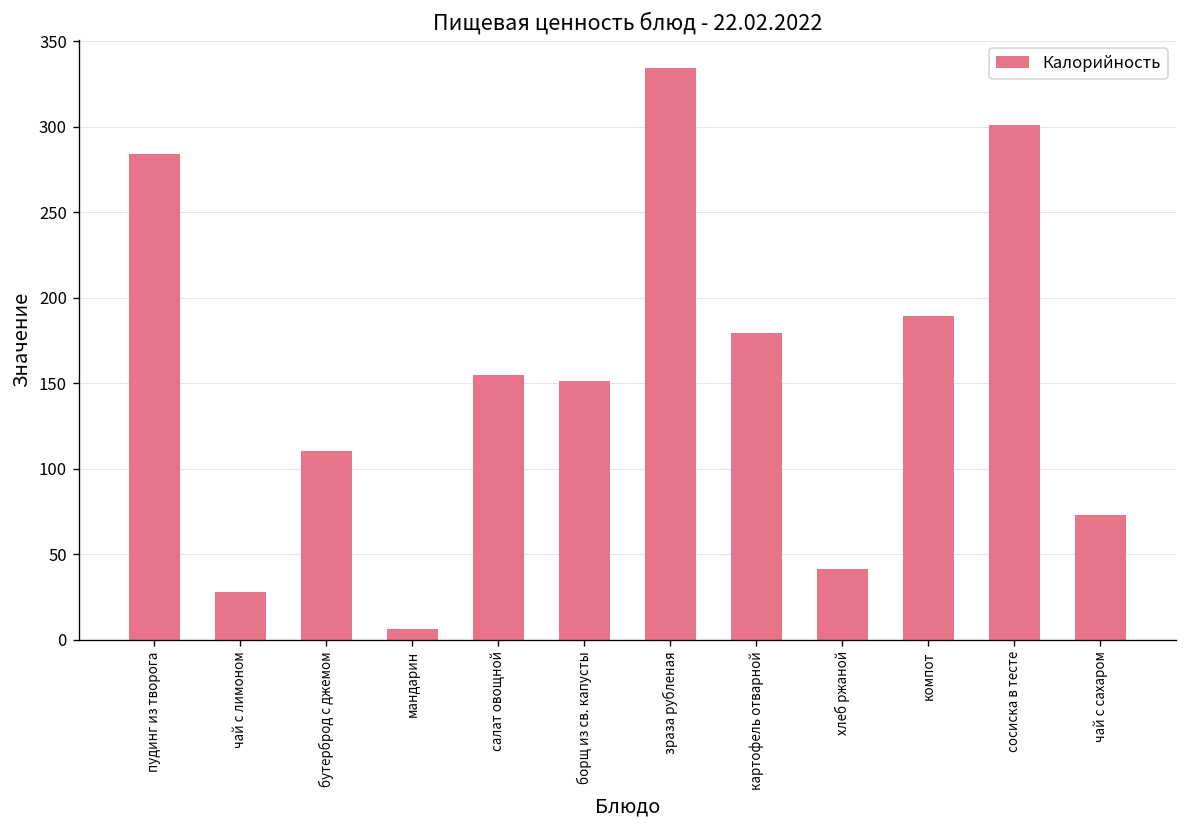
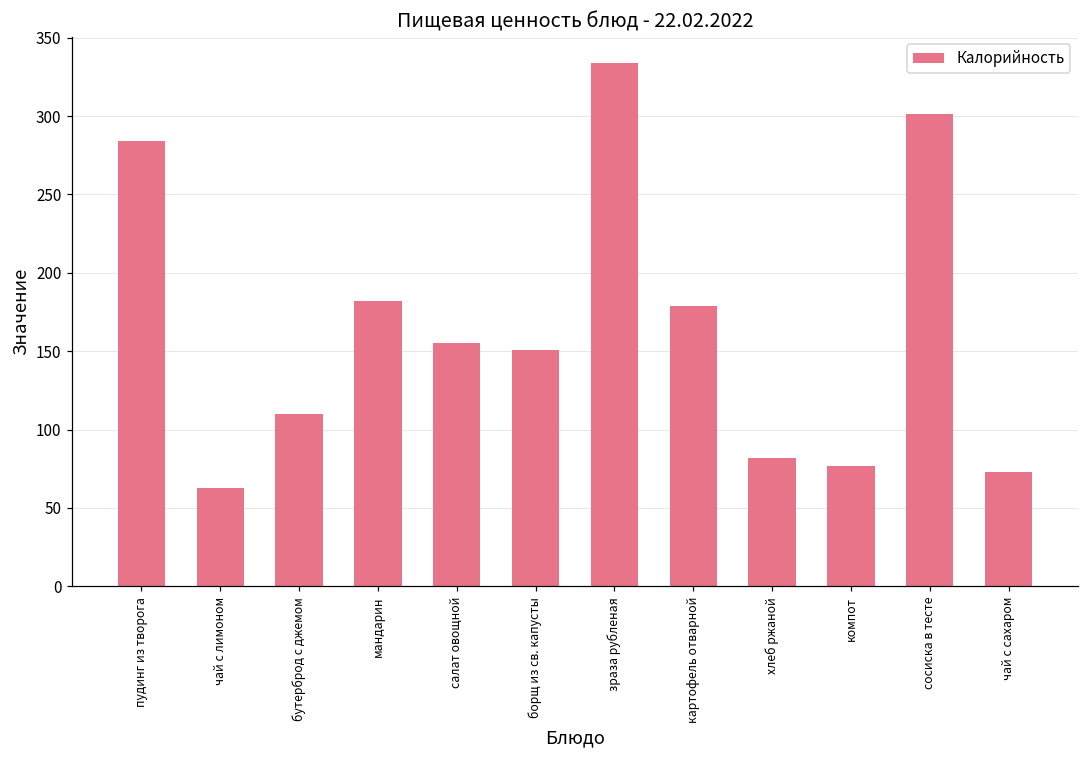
чай с лимоном: 28 -> 63
мандарин: 6 -> 182
хлеб ржаной: 41 -> 82
компот: 189 -> 77
